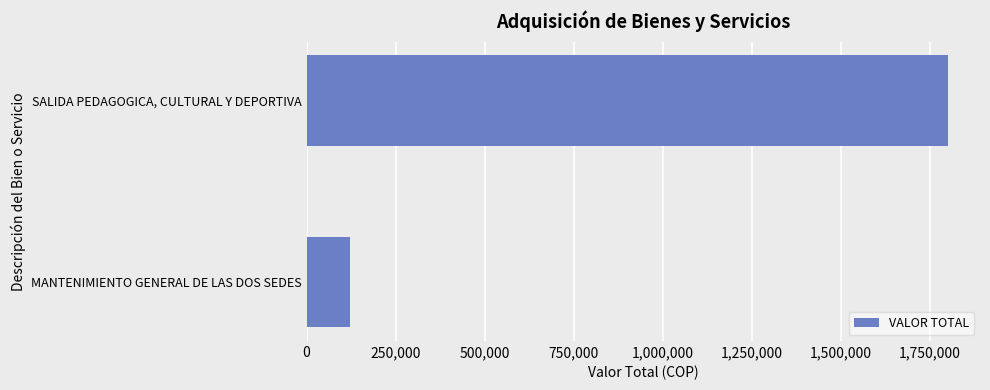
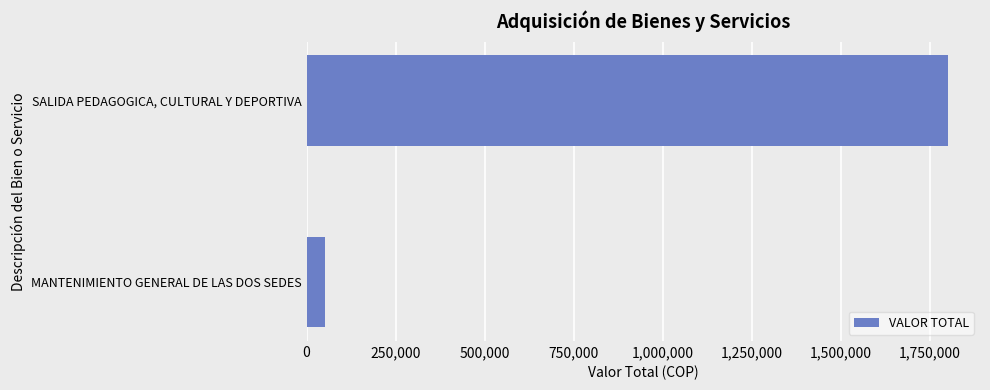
MANTENIMIENTO GENERAL DE LAS DOS SEDES: 120,000 -> 50,000
